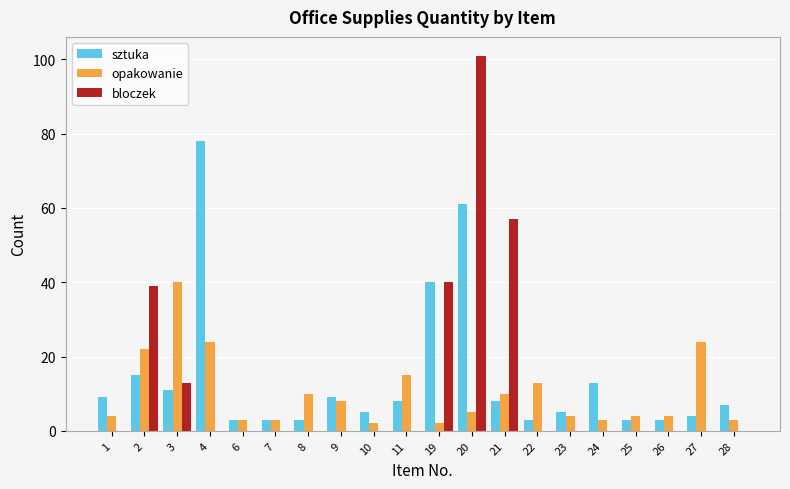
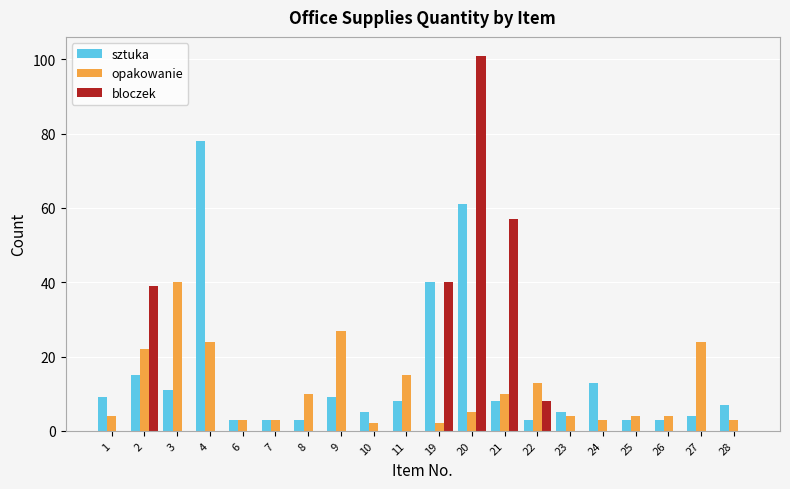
bloczek, 3: 13 -> 0
opakowanie, 9: 8 -> 27
bloczek, 22: 0 -> 8
